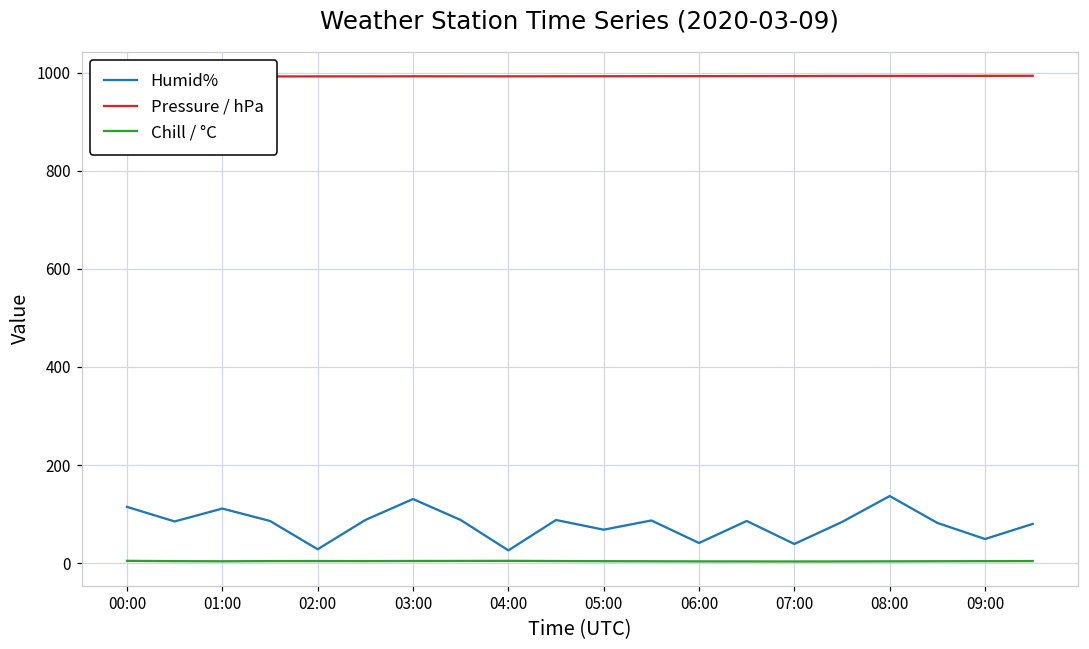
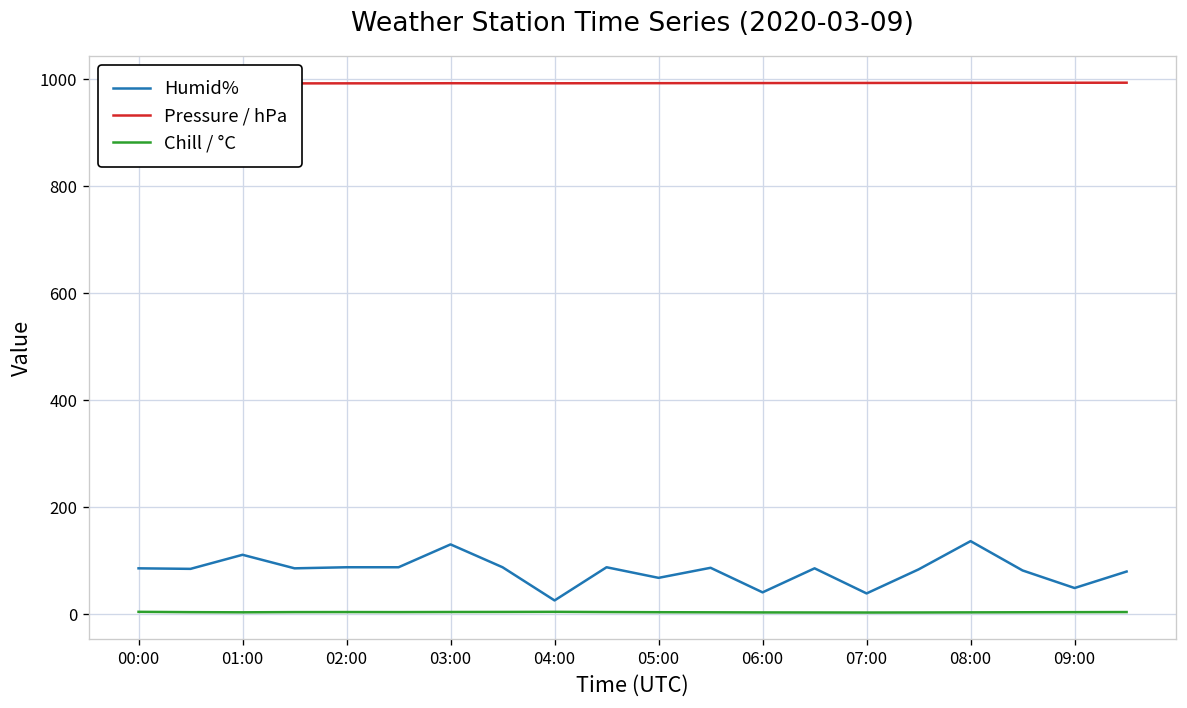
Humid%, 00:00: 110 -> 90
Humid%, 02:00: 30 -> 90
